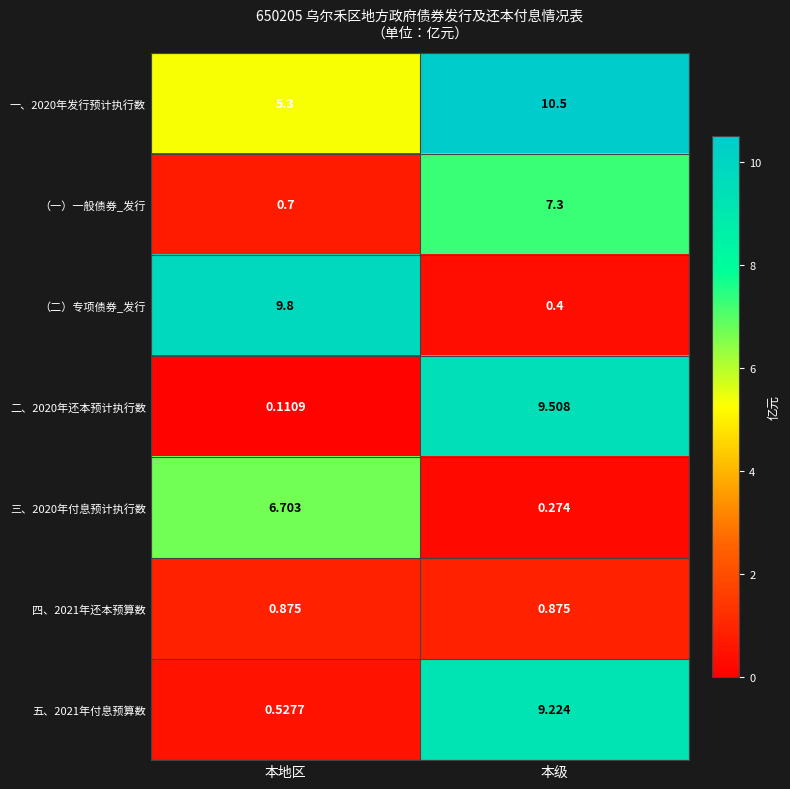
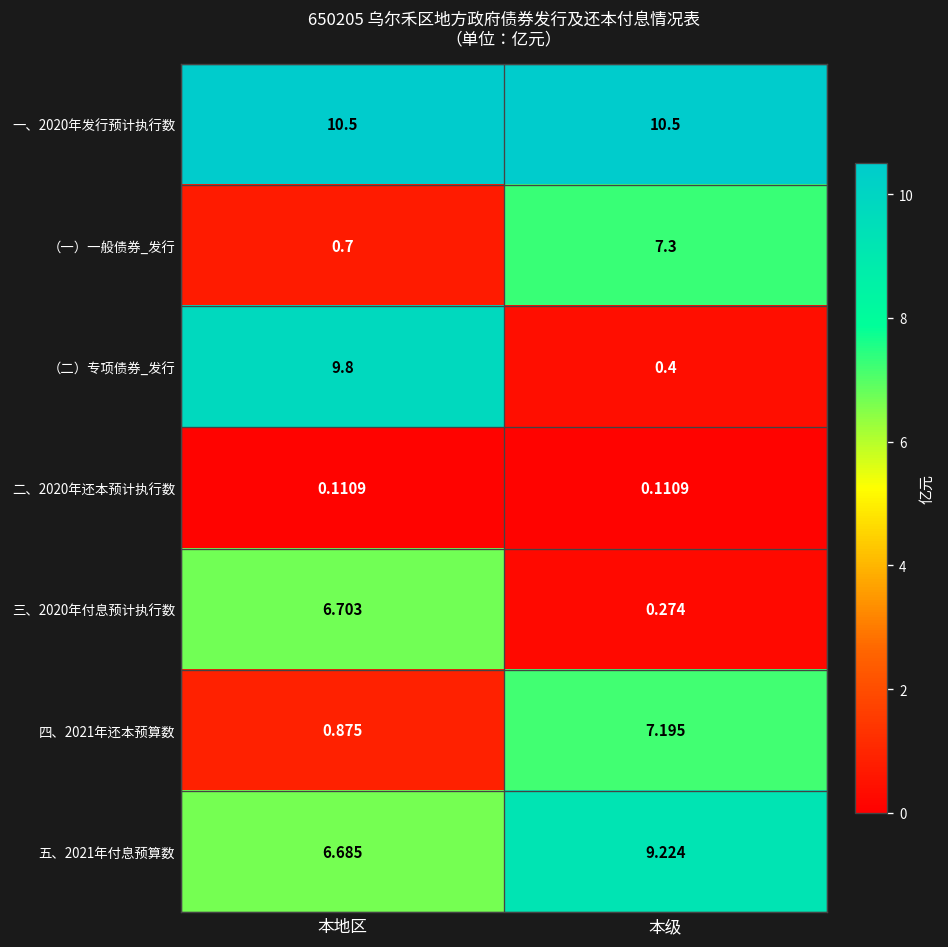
一、2020年发行预计执行数, 本地区: 5.3 -> 10.5
二、2020年还本预计执行数, 本级: 9.508 -> 0.1109
四、2021年还本预算数, 本级: 0.875 -> 7.195
五、2021年付息预算数, 本地区: 0.5277 -> 6.685
